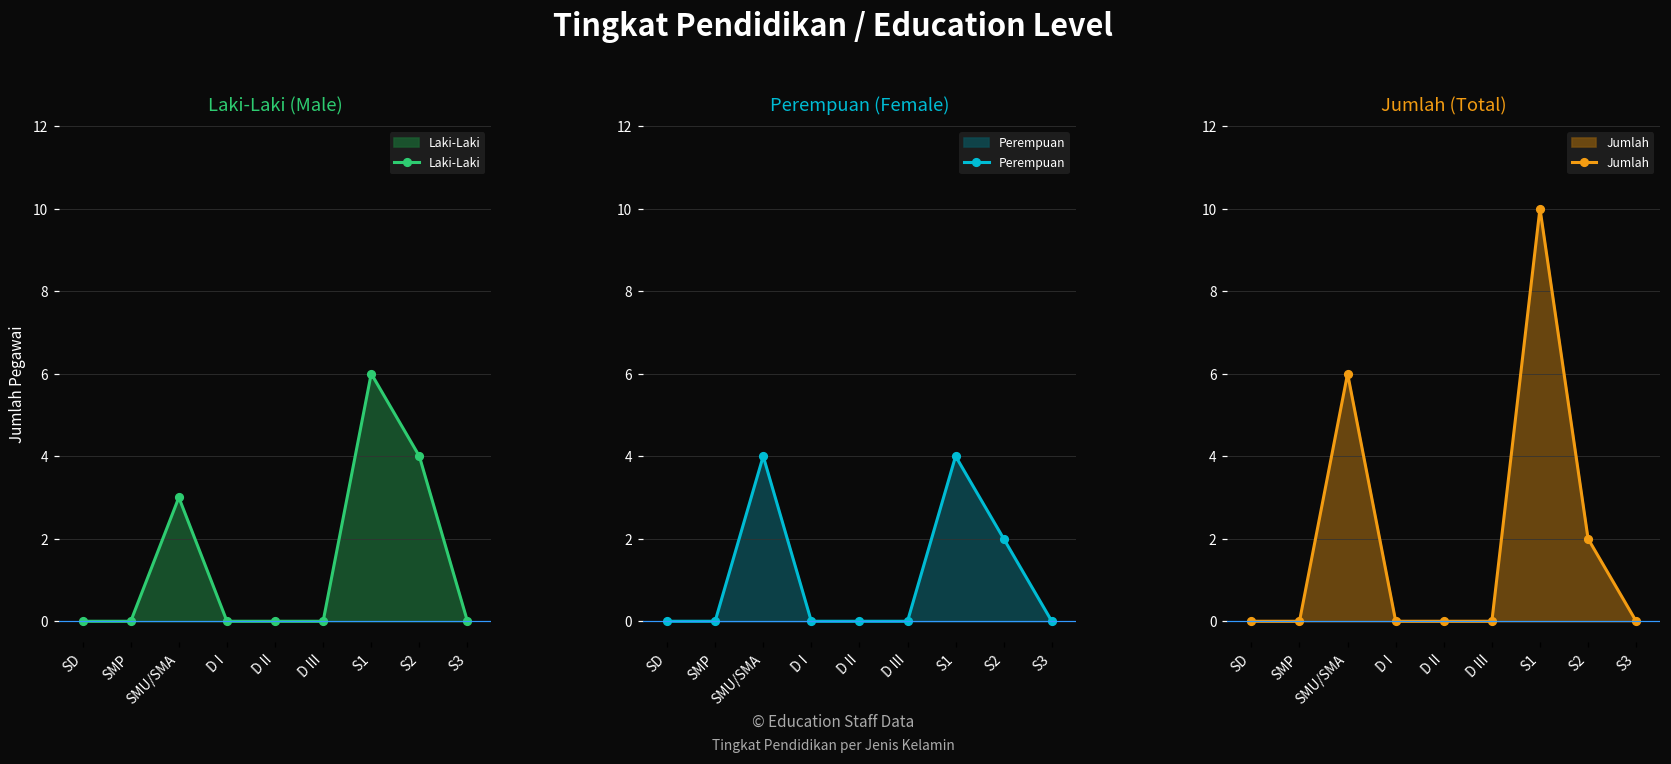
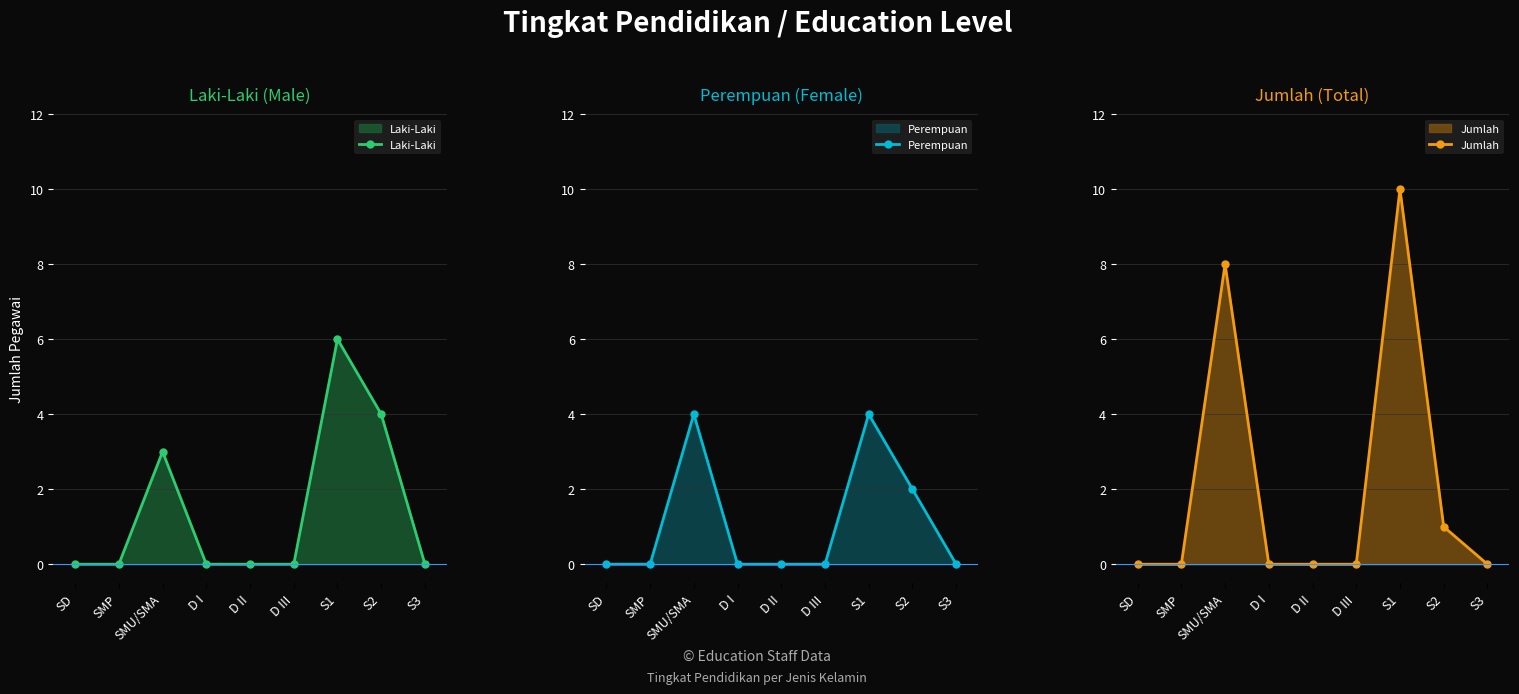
Jumlah (Total), SMU/SMA: 6 -> 8
Jumlah (Total), S2: 2 -> 1
